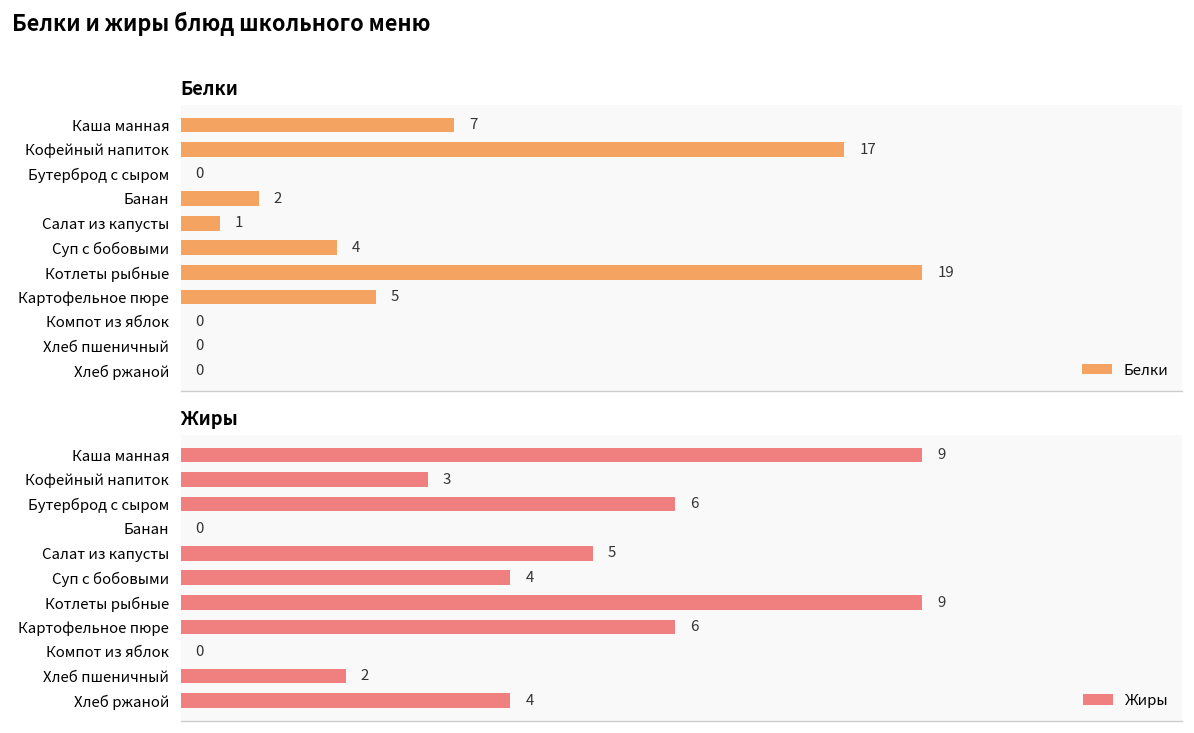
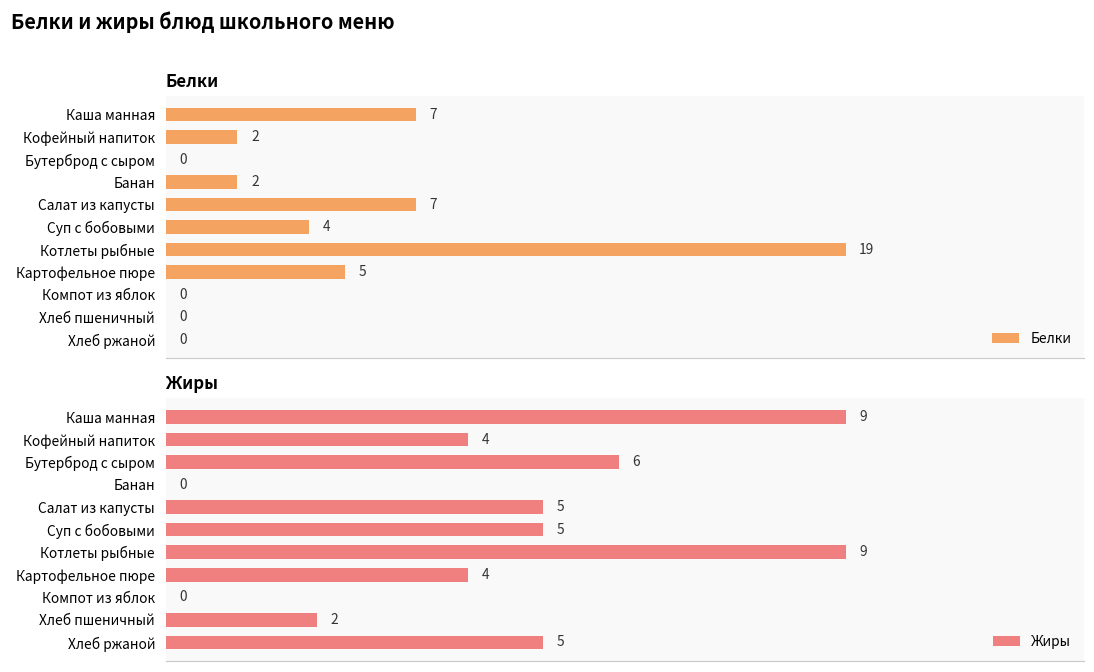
Белки, Кофейный напиток: 17 -> 2
Белки, Салат из капусты: 1 -> 7
Жиры, Кофейный напиток: 3 -> 4
Жиры, Суп с бобовыми: 4 -> 5
Жиры, Картофельное пюре: 6 -> 4
Жиры, Хлеб ржаной: 4 -> 5
